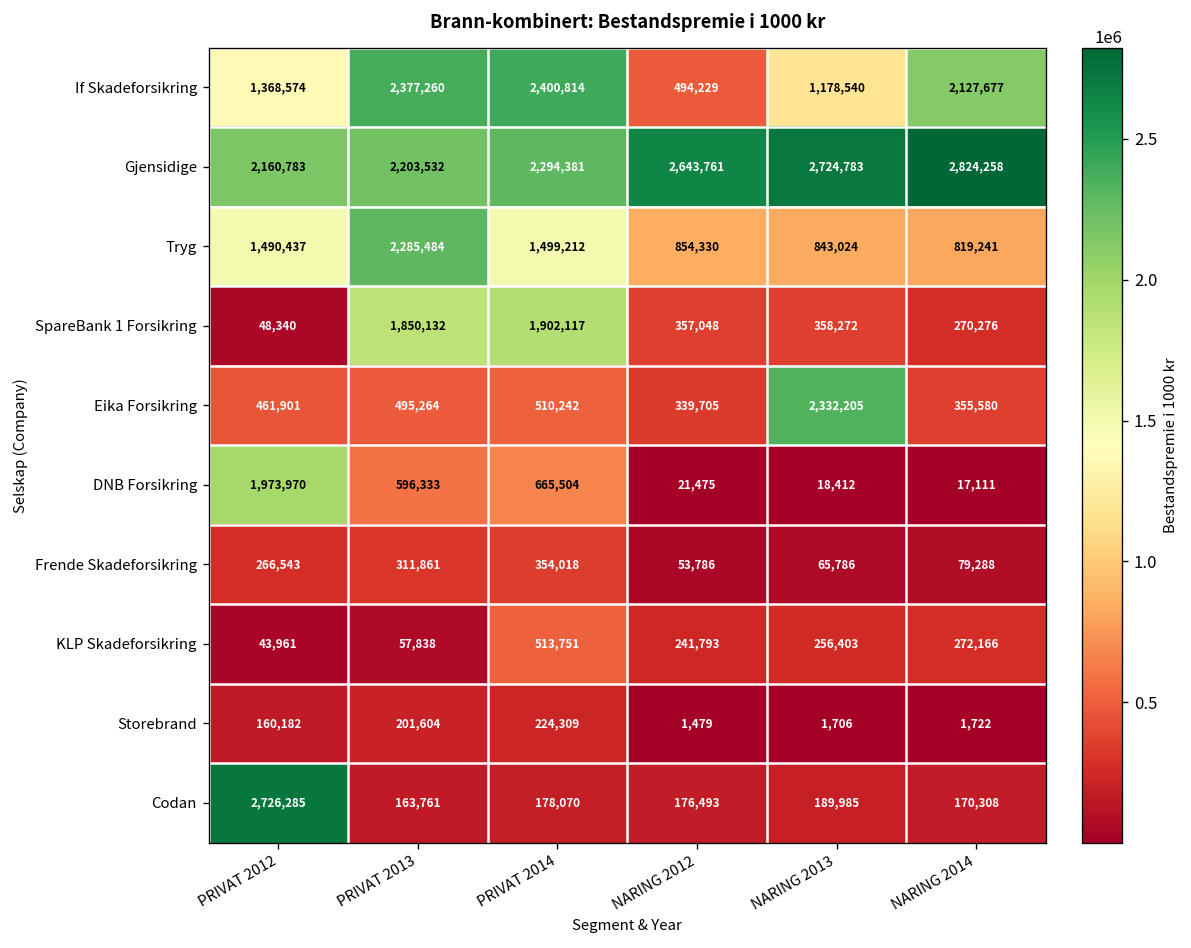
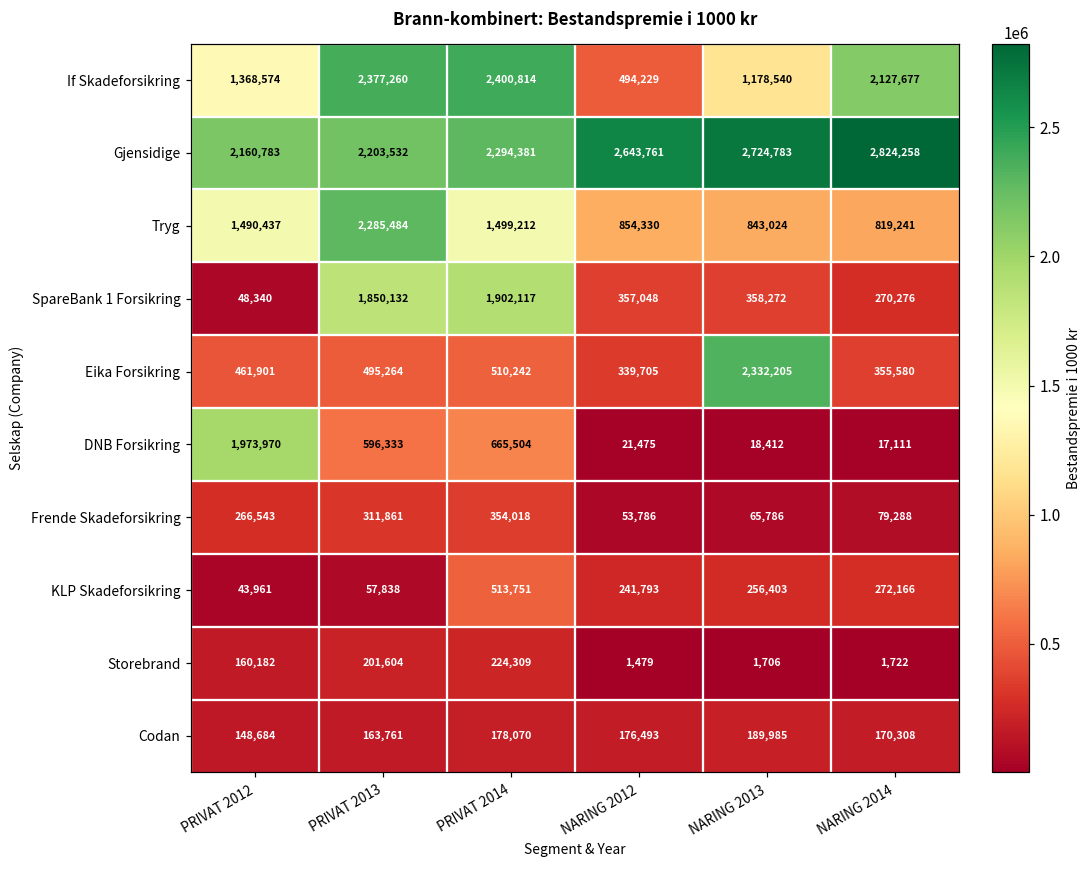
Codan, PRIVAT 2012: 2,726,285 -> 148,684
